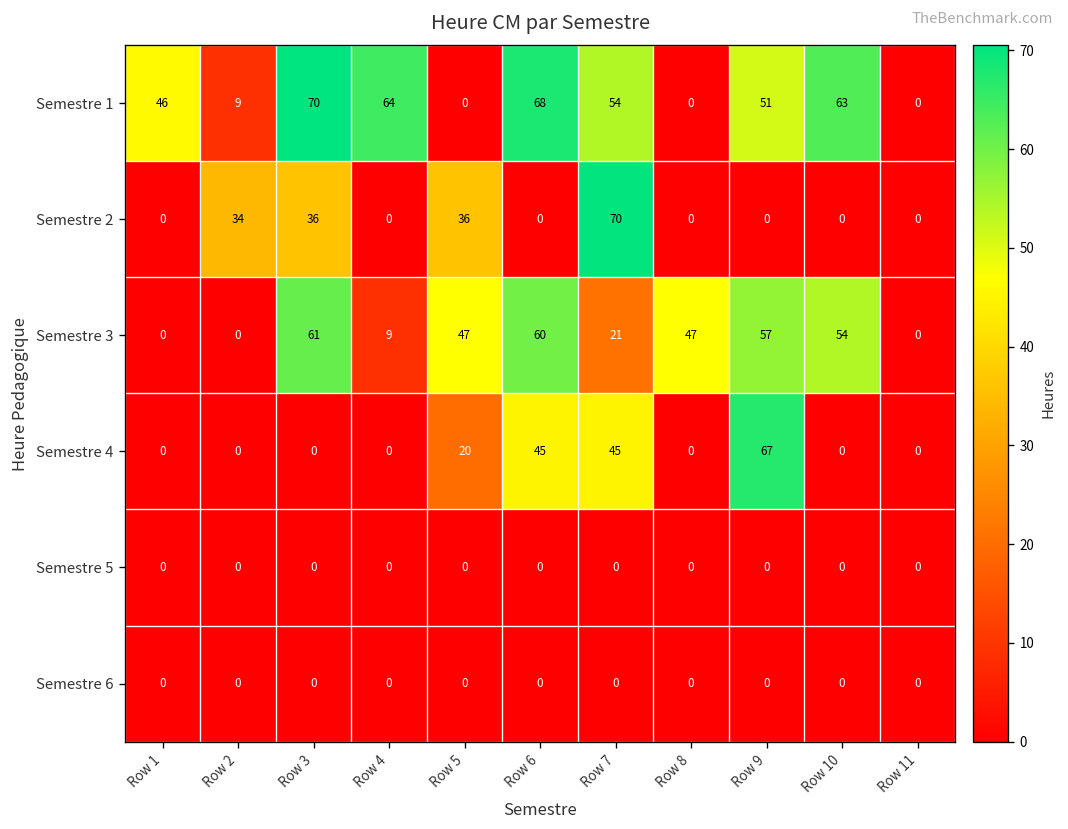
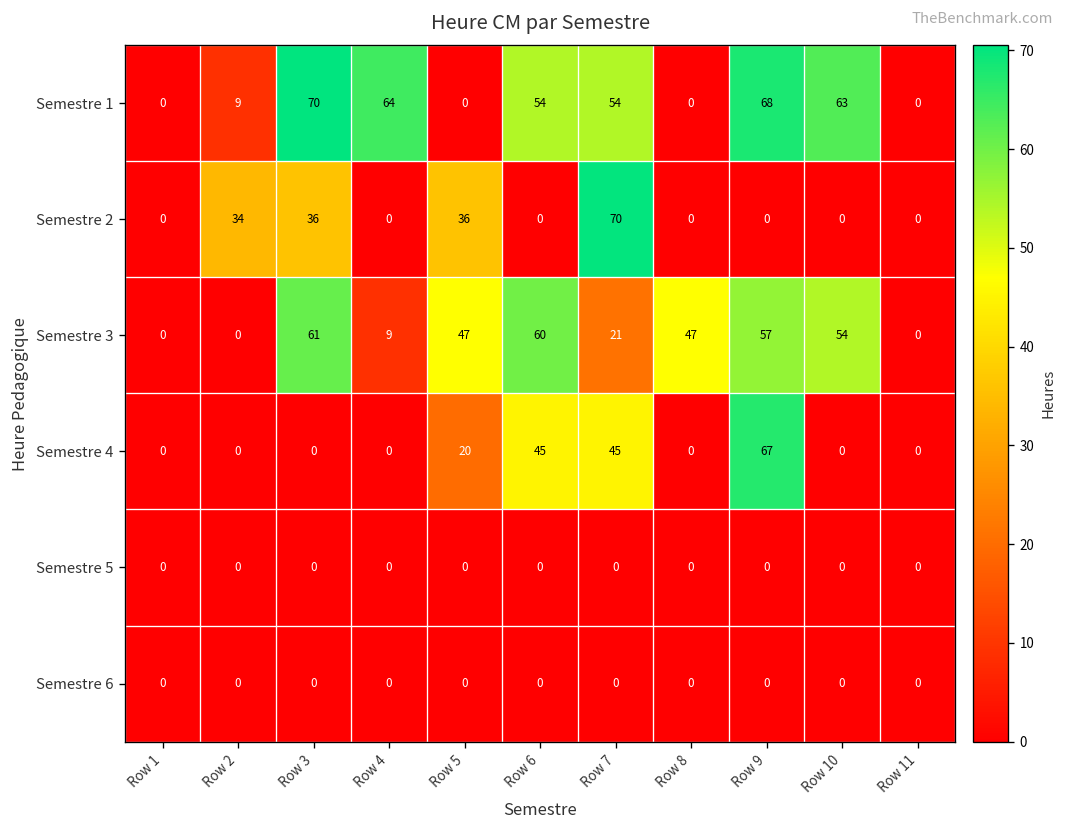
Semestre 1, Row 1: 46 -> 0
Semestre 1, Row 6: 68 -> 54
Semestre 1, Row 9: 51 -> 68
